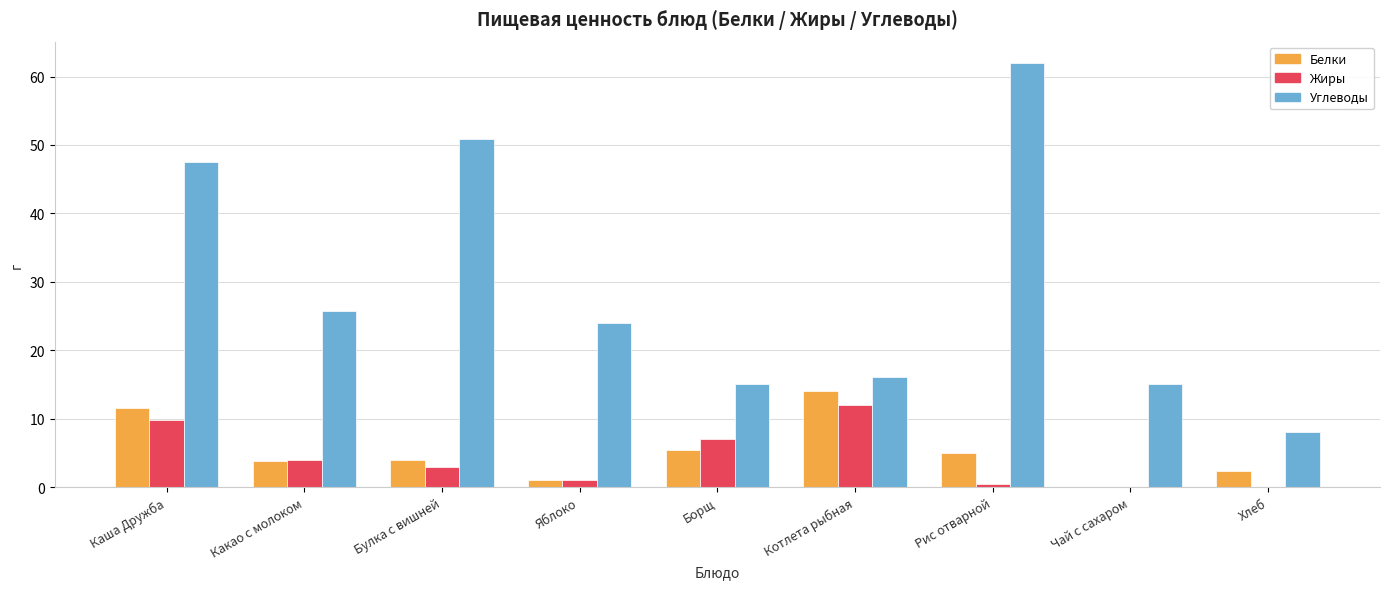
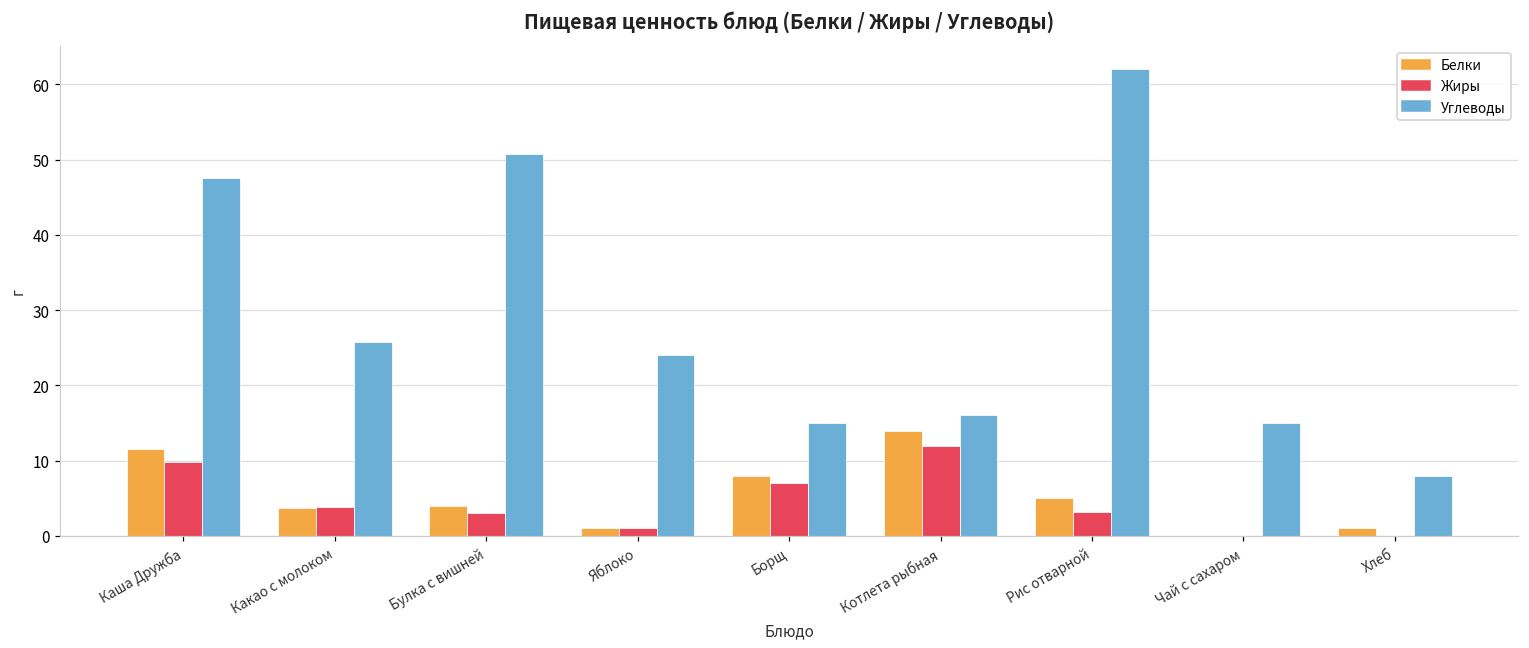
Белки, Борщ: 5 -> 8
Жиры, Рис отварной: 0 -> 3
Белки, Хлеб: 2 -> 1
